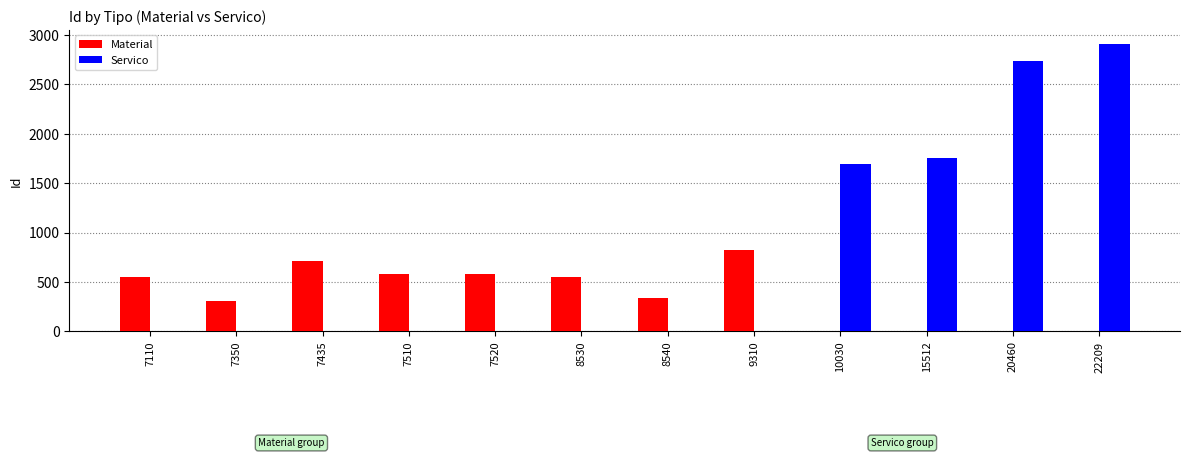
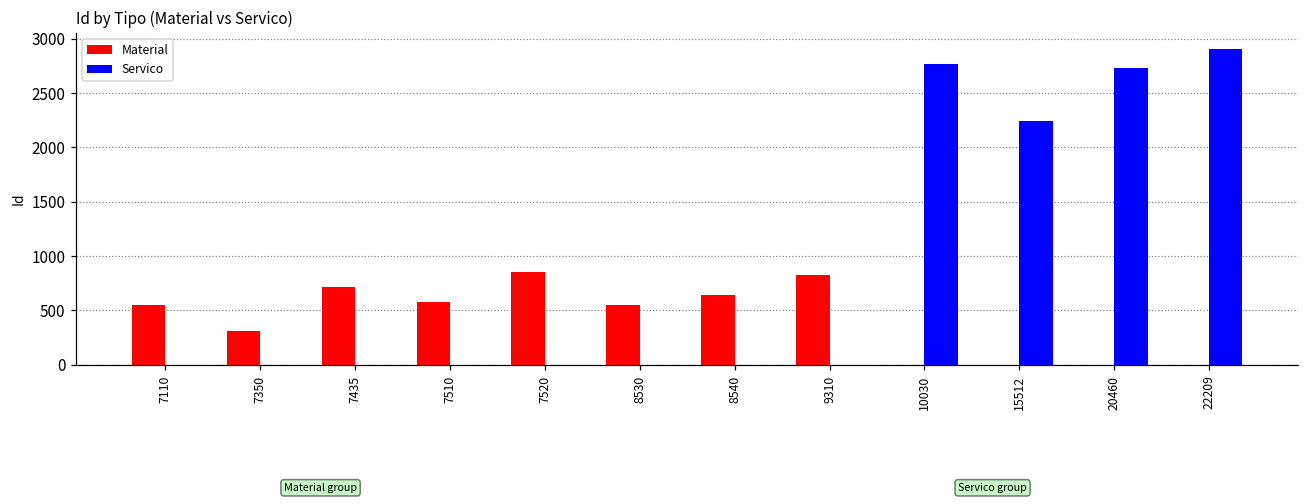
Material, 7520: 600 -> 900
Material, 8540: 300 -> 600
Servico, 10030: 1700 -> 2800
Servico, 15512: 1800 -> 2200
